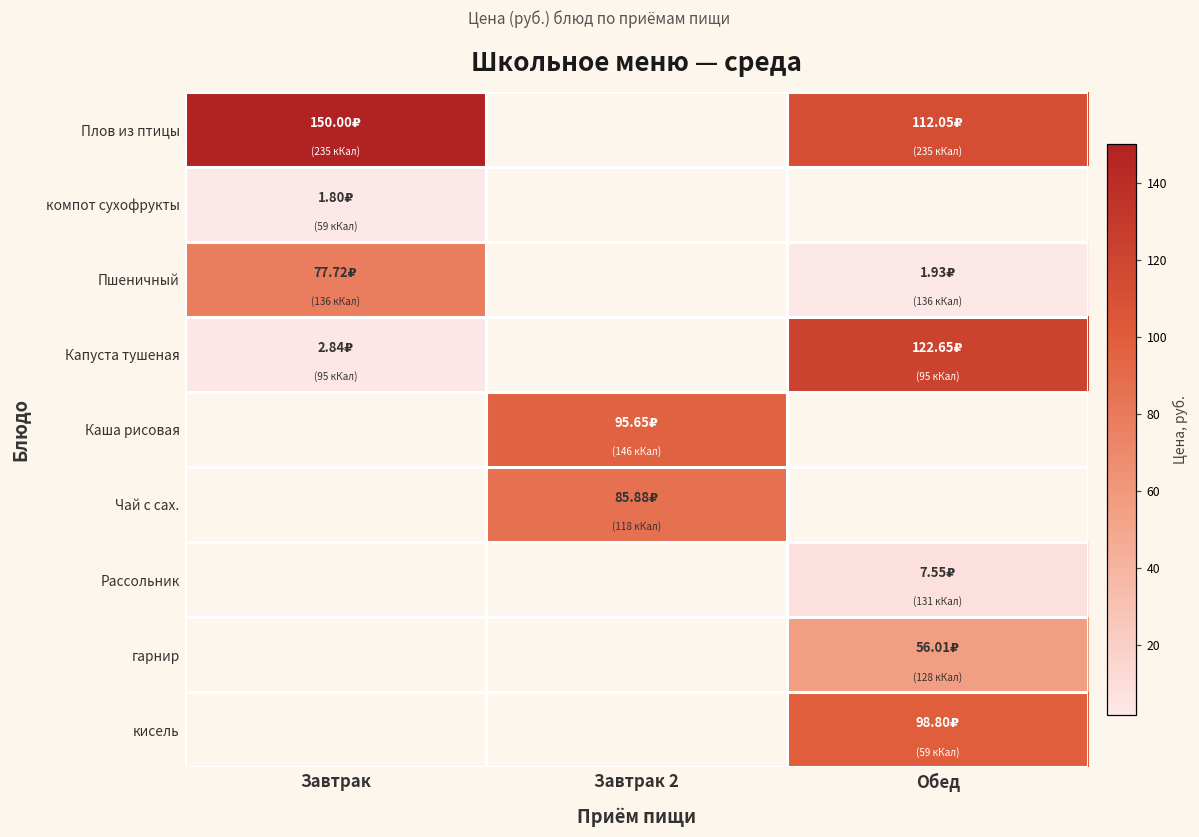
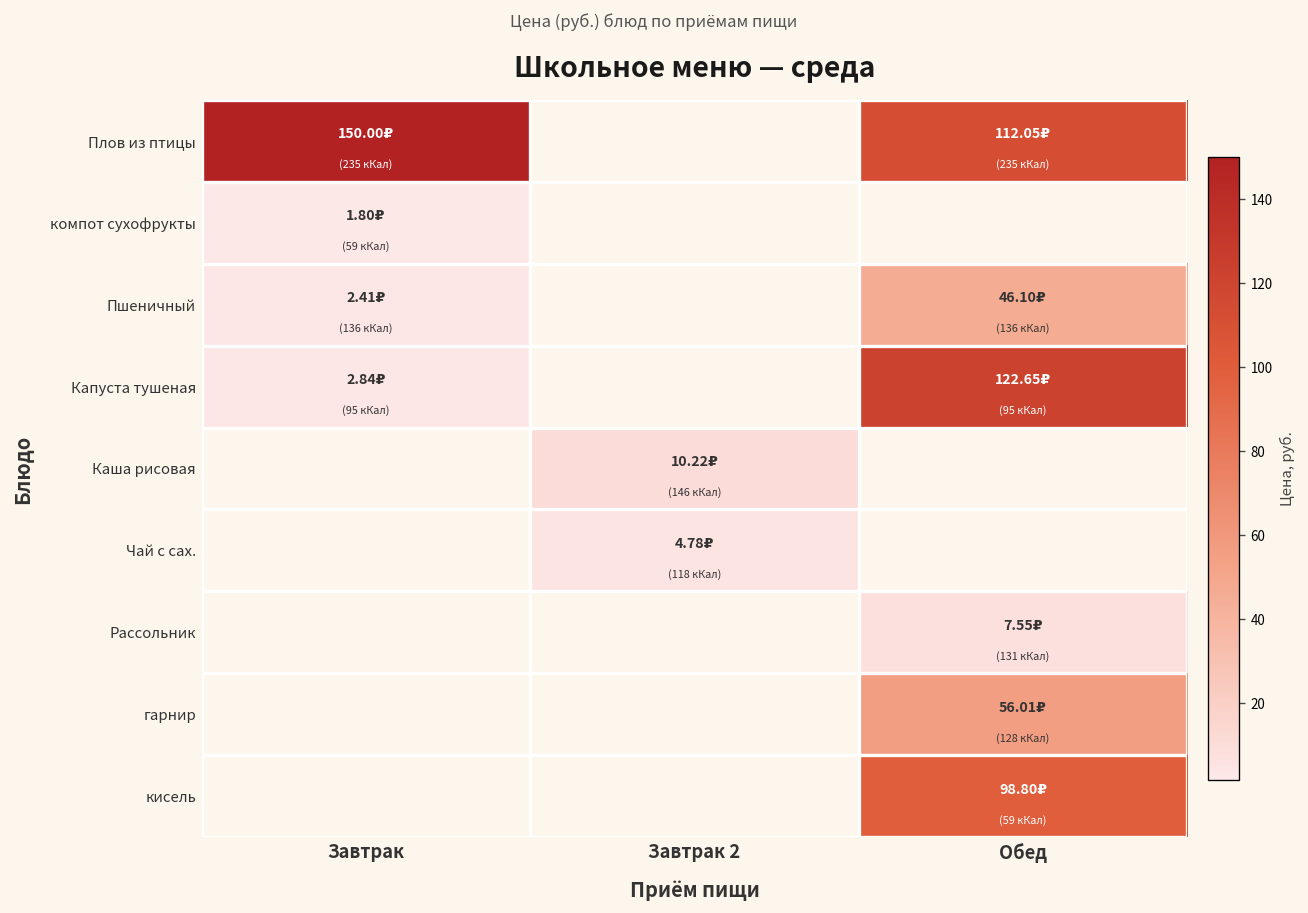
Пшеничный, Завтрак: 77.72₽ -> 2.41₽
Пшеничный, Обед: 1.93₽ -> 46.10₽
Каша рисовая, Завтрак 2: 95.65₽ -> 10.22₽
Чай с сах., Завтрак 2: 85.88₽ -> 4.78₽
